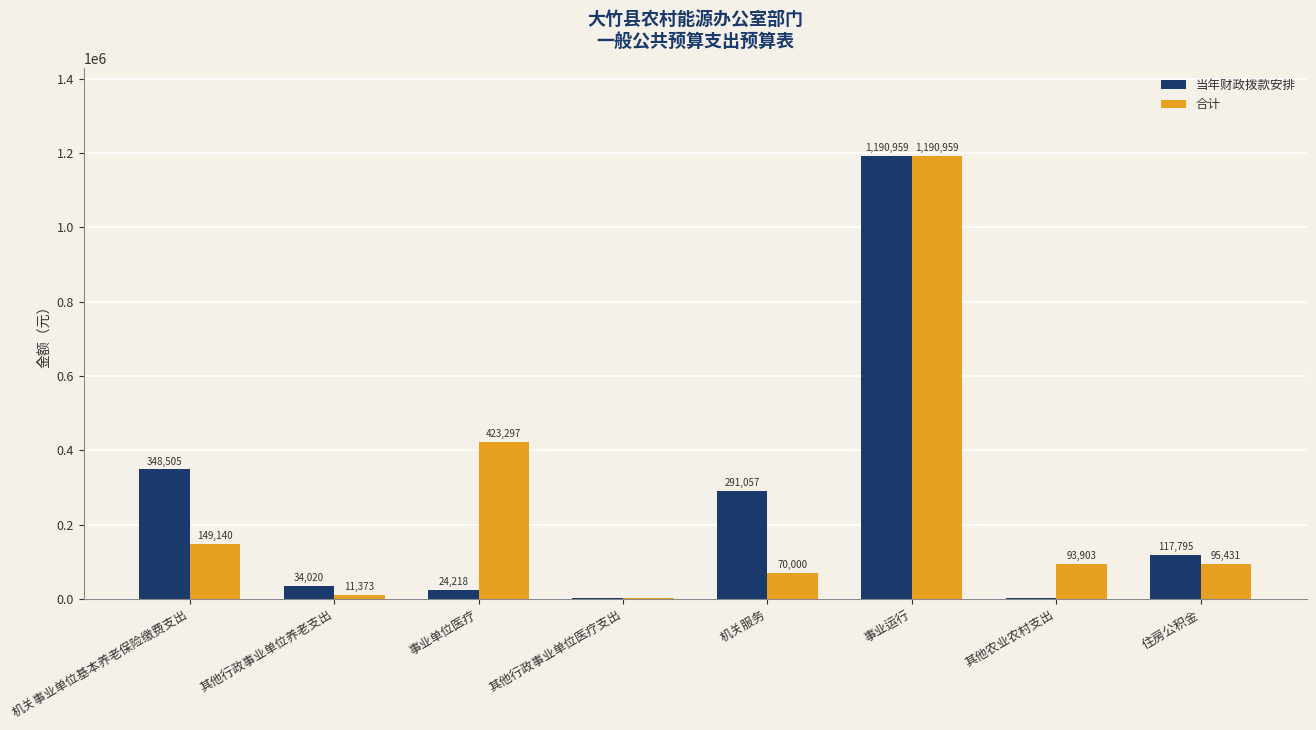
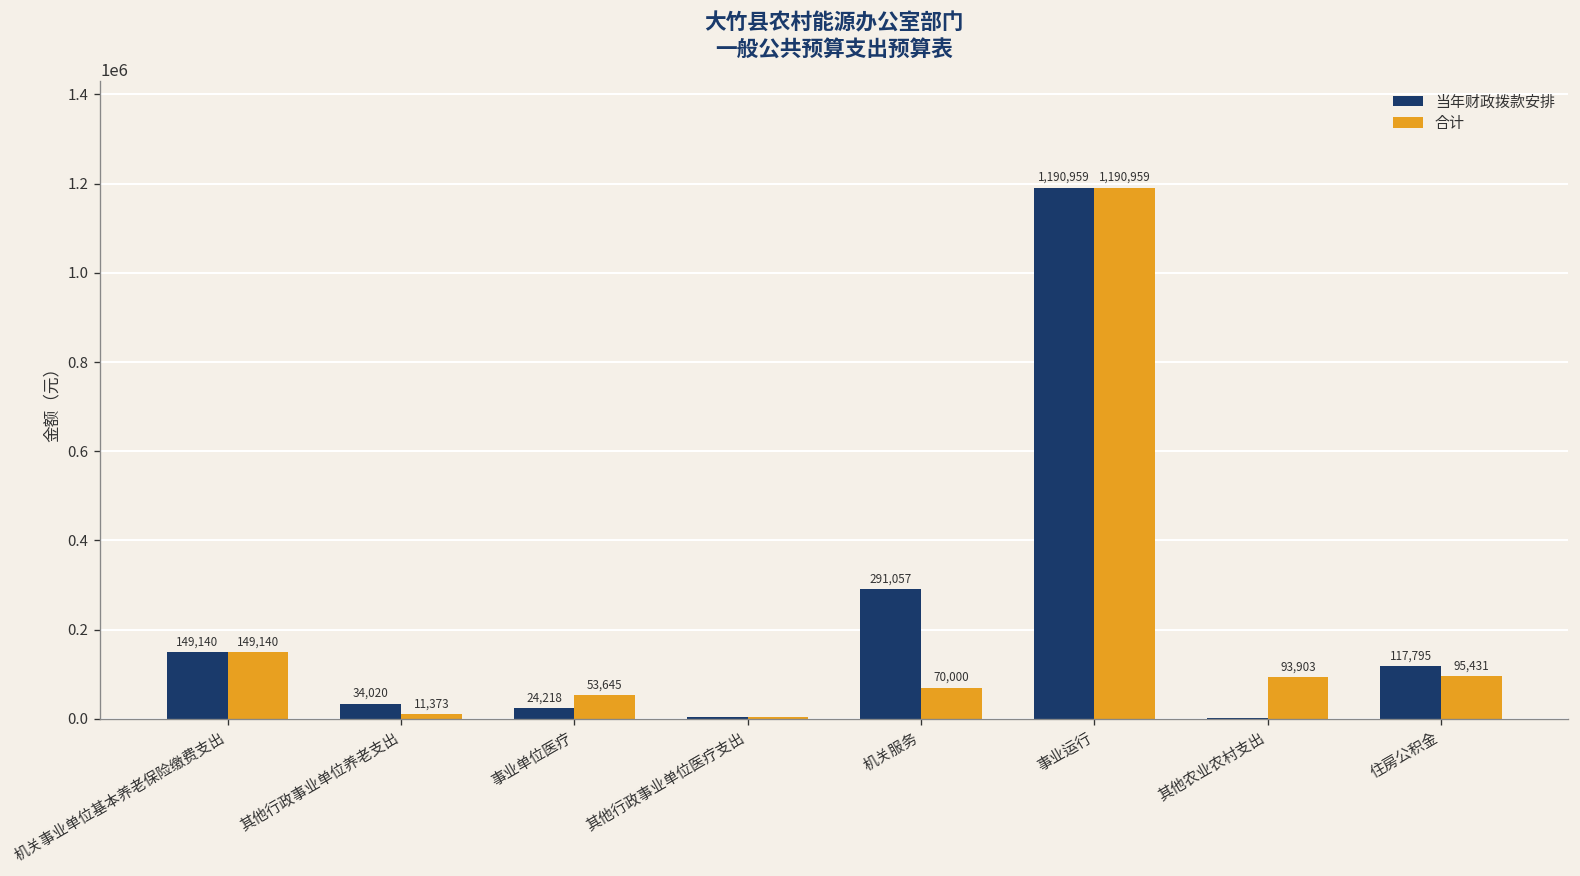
当年财政拨款安排, 机关事业单位基本养老保险缴费支出: 348,505 -> 149,140
合计, 事业单位医疗: 423,297 -> 53,645
